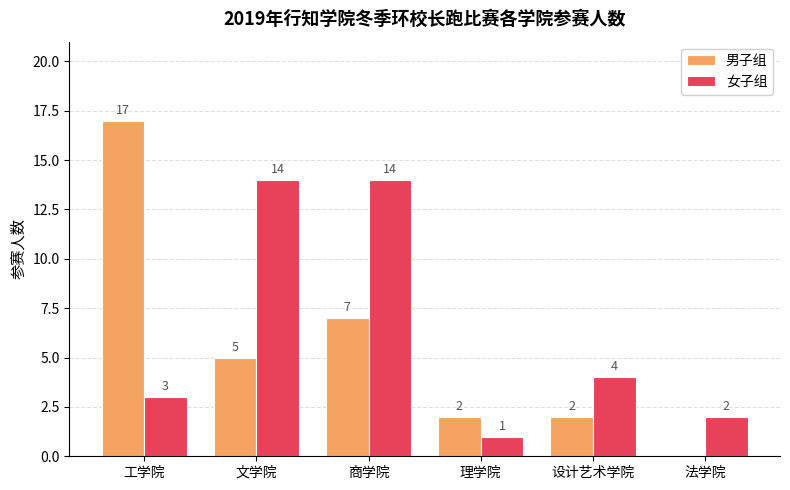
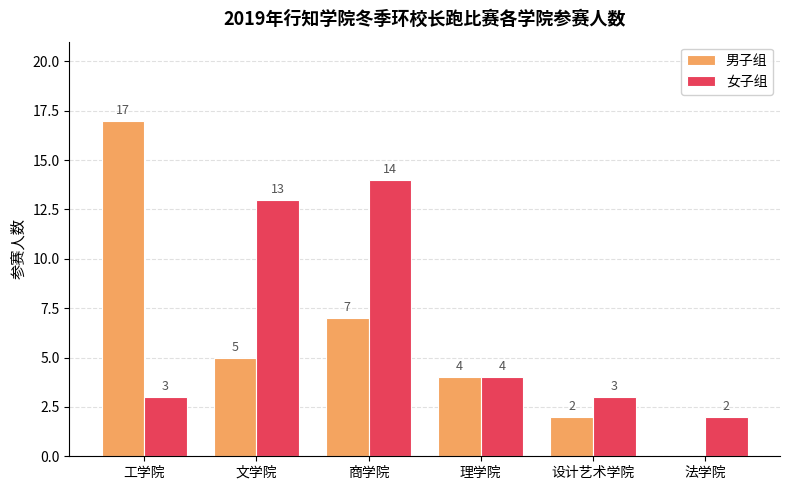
女子组, 文学院: 14 -> 13
男子组, 理学院: 2 -> 4
女子组, 理学院: 1 -> 4
女子组, 设计艺术学院: 4 -> 3
